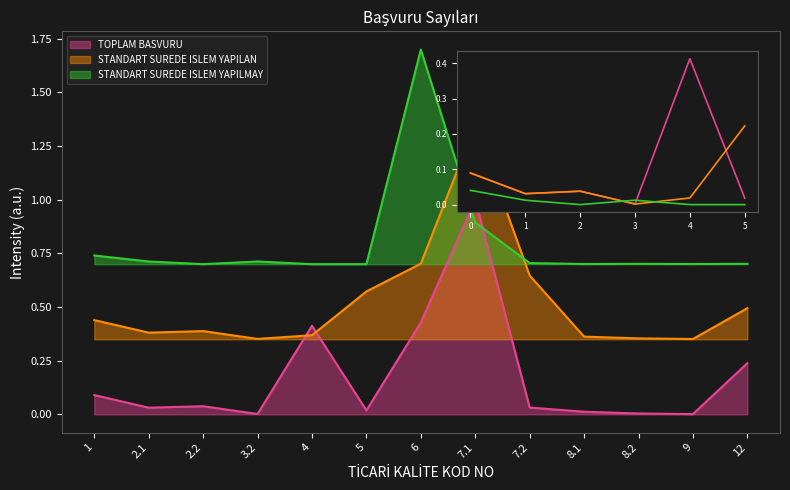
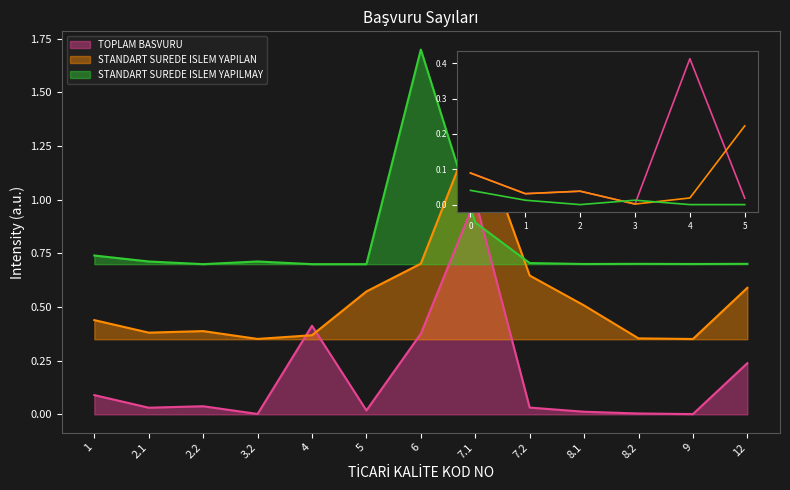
TOPLAM BASVURU, 6: 0.43 -> 0.38
STANDART SUREDE ISLEM YAPILAN, 8.1: 0.36 -> 0.51
STANDART SUREDE ISLEM YAPILAN, 12: 0.49 -> 0.59
